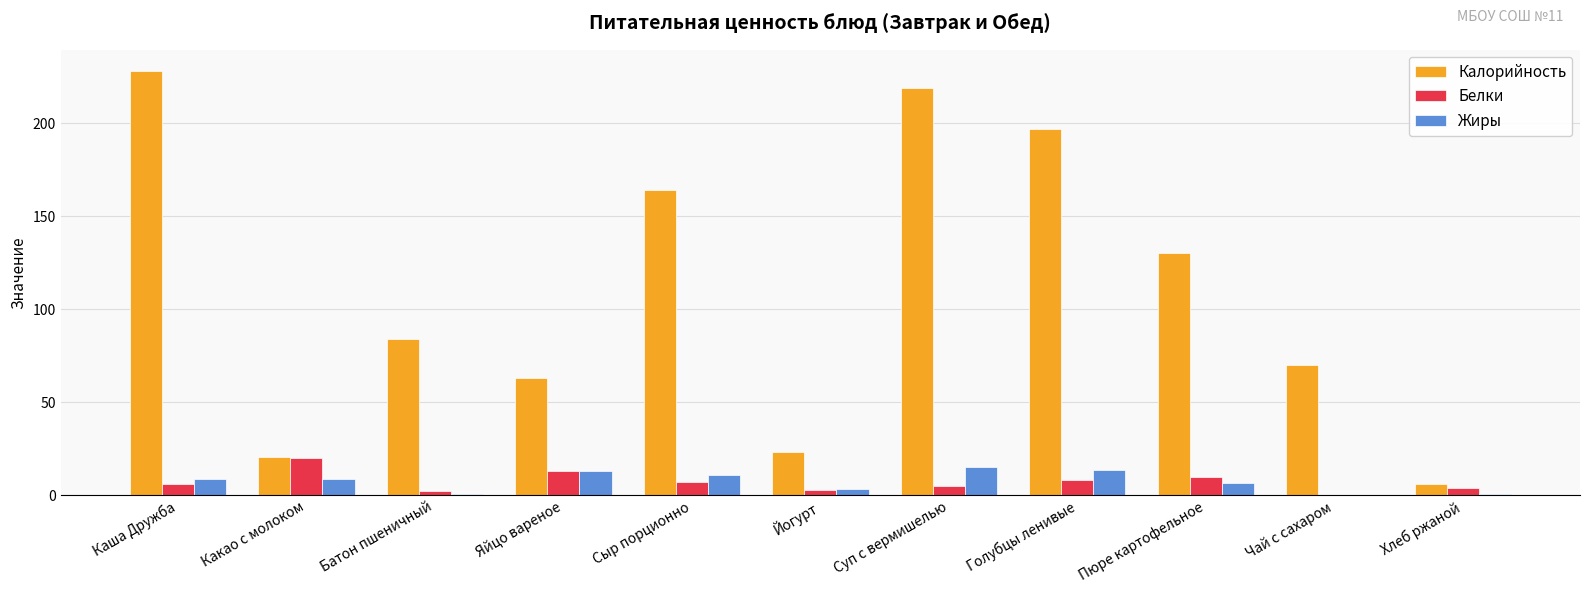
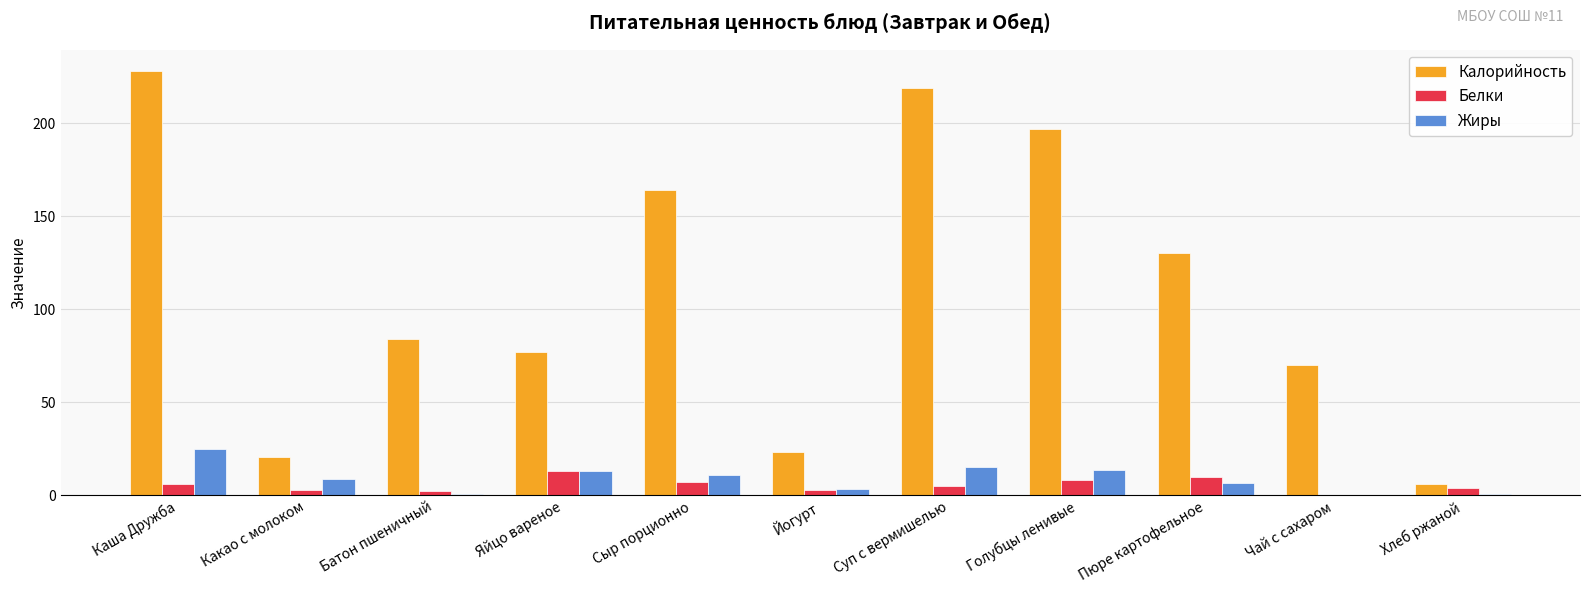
Жиры, Каша Дружба: 9 -> 25
Белки, Какао с молоком: 20 -> 3
Калорийность, Яйцо вареное: 63 -> 77
